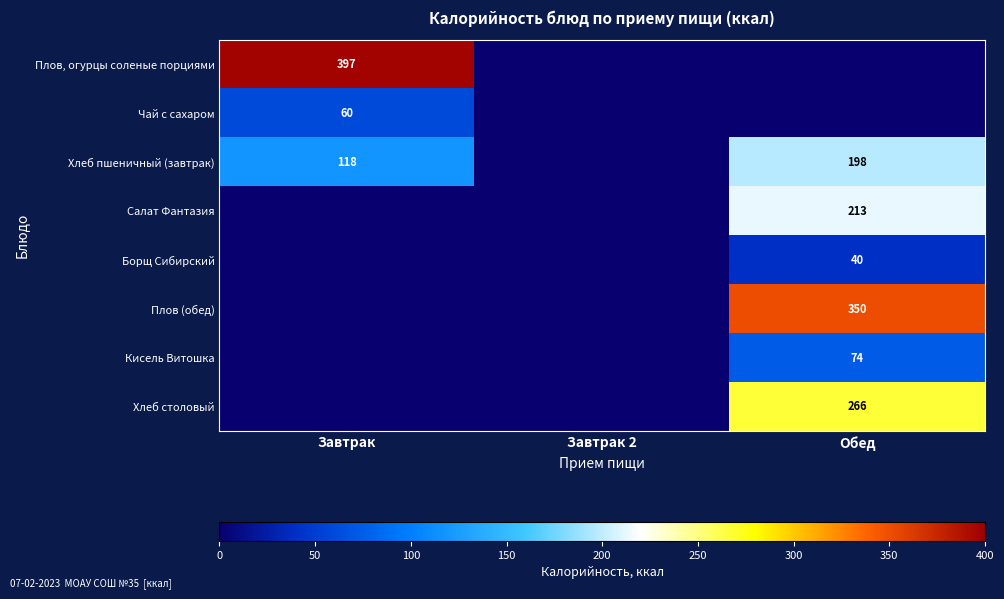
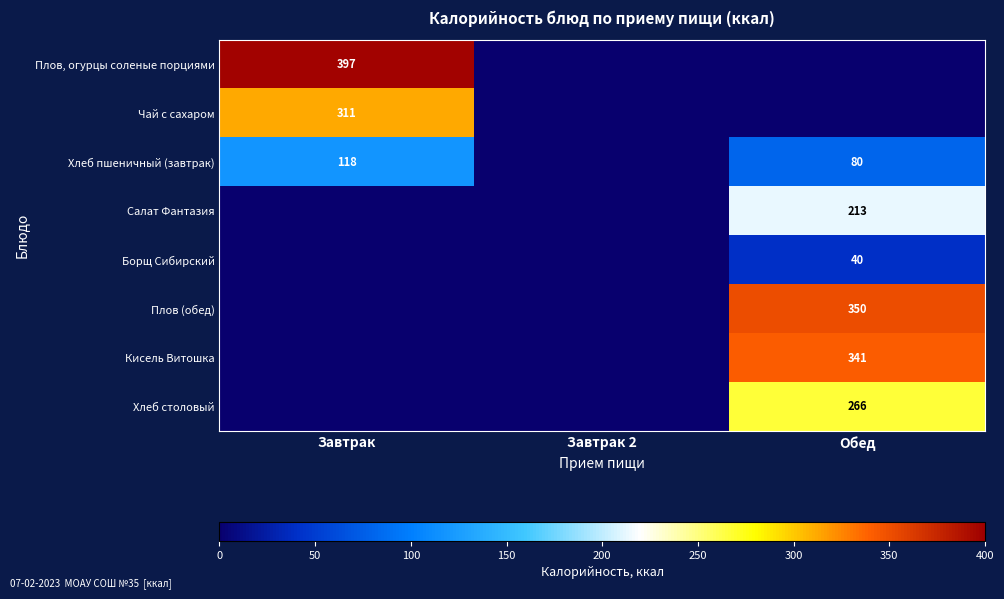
Чай с сахаром, Завтрак: 60 -> 311
Хлеб пшеничный (завтрак), Обед: 198 -> 80
Кисель Витошка, Обед: 74 -> 341
